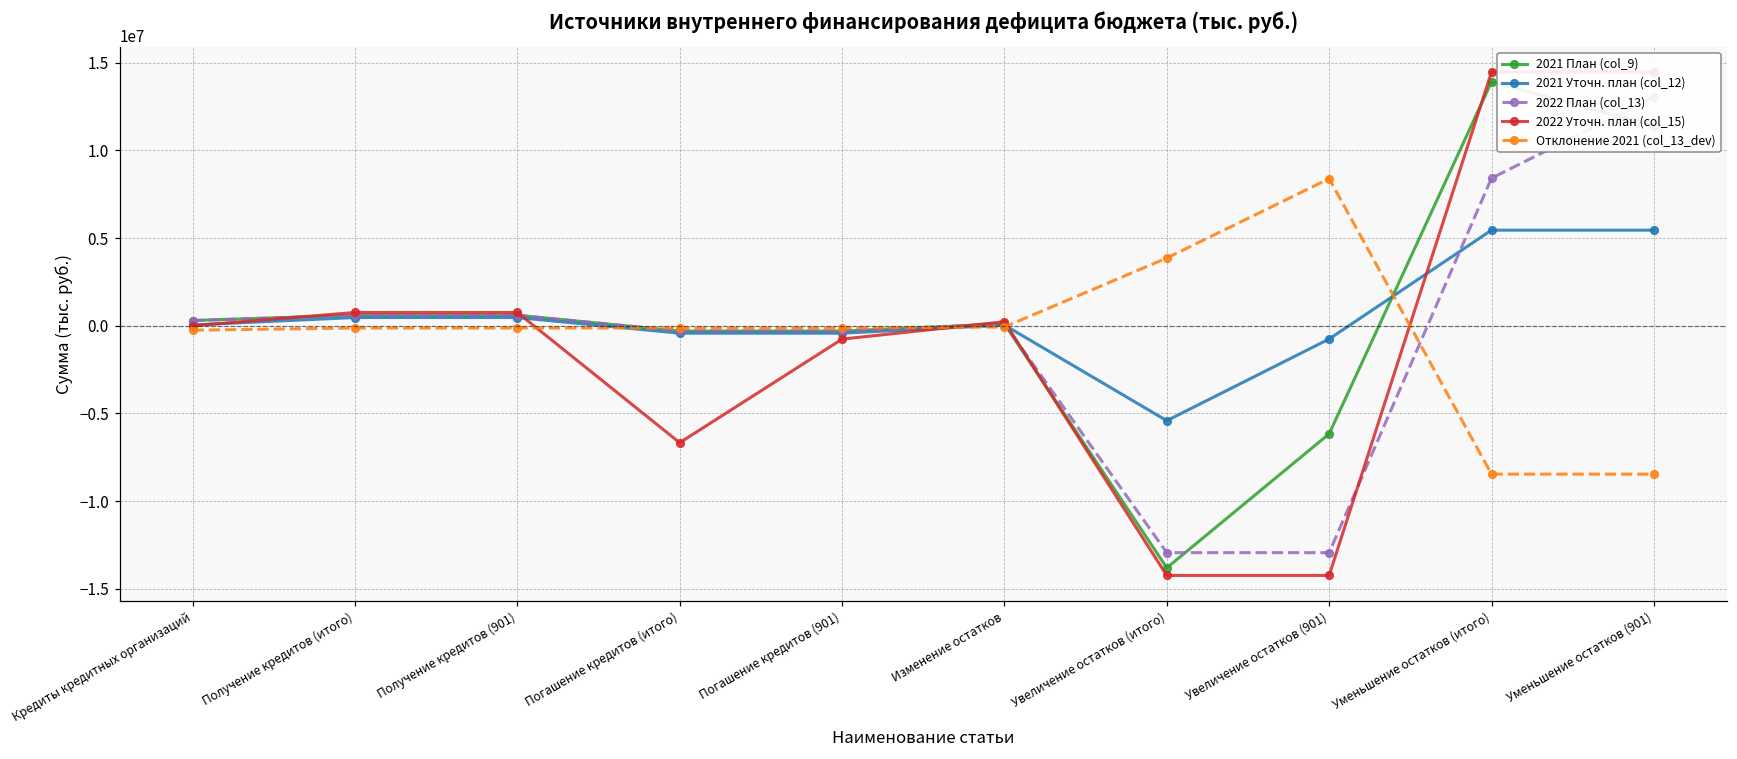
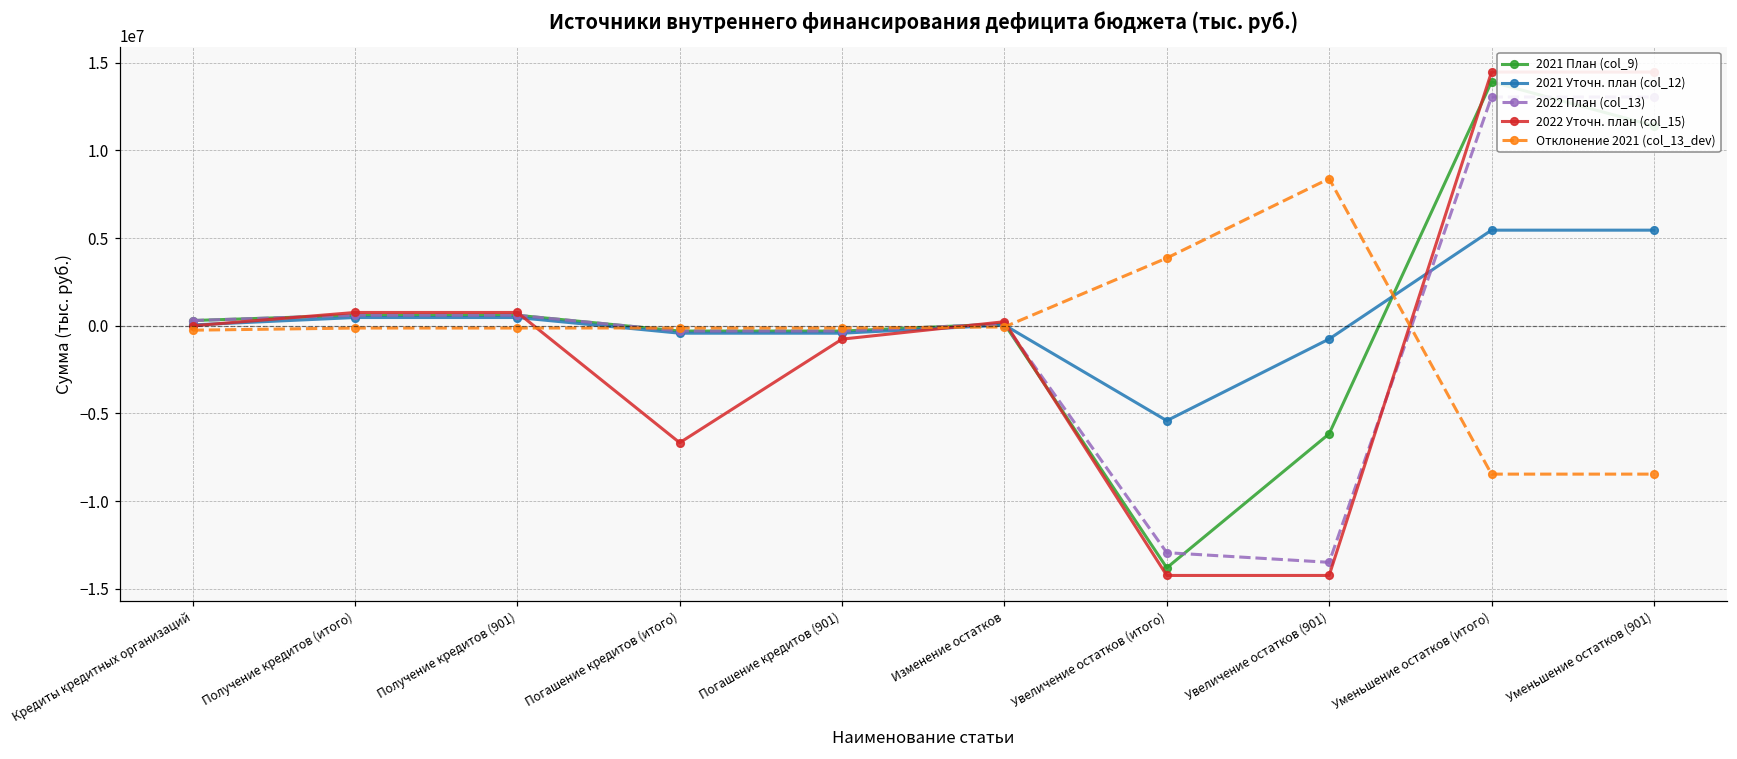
2022 План (col_13), Увеличение остатков (901): -12900000 -> -13500000
2022 План (col_13), Уменьшение остатков (итого): 8400000 -> 13000000
